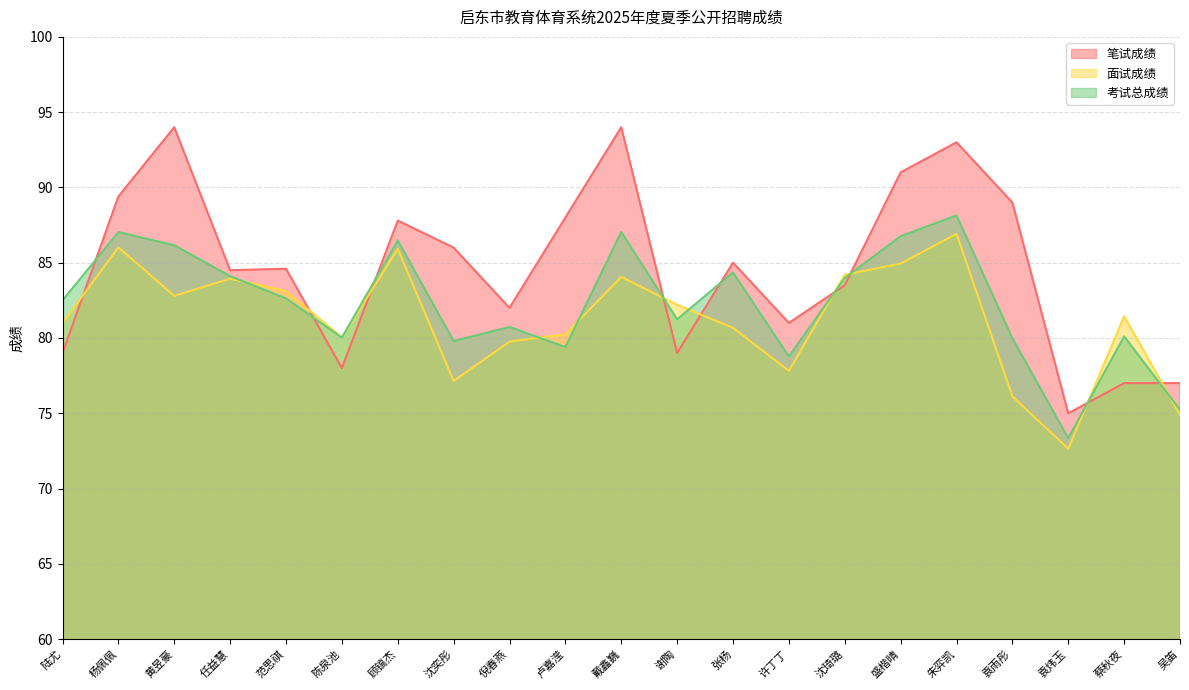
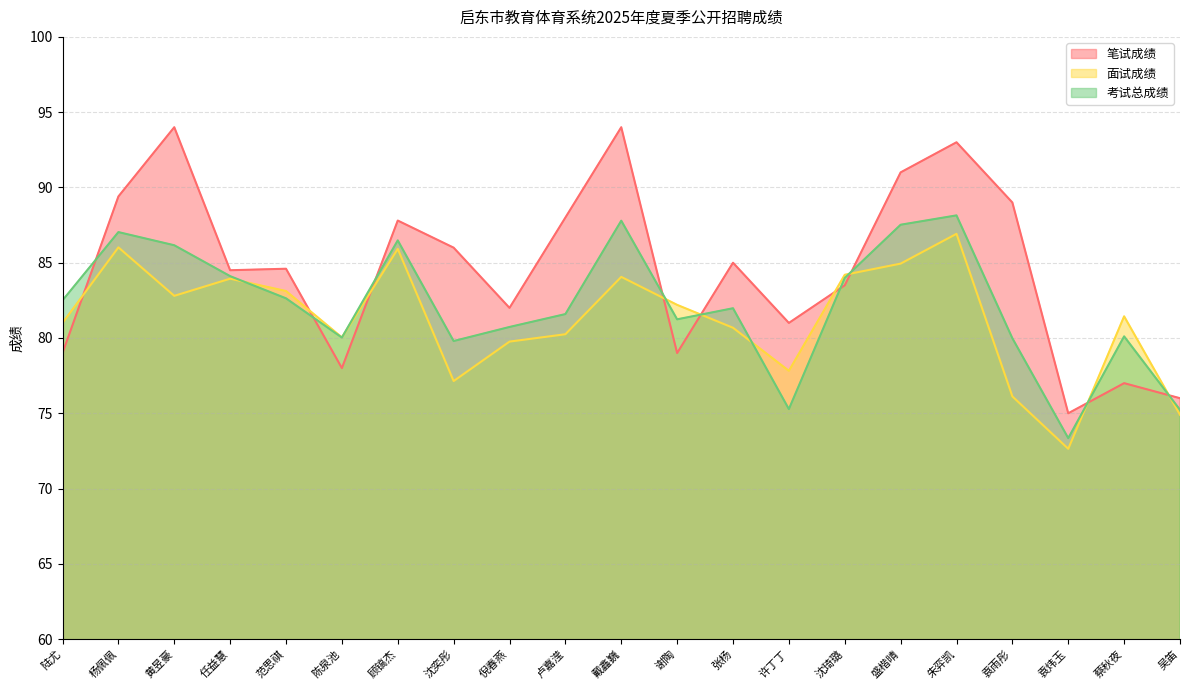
考试总成绩, 卢嘉滢: 79.4 -> 81.6
考试总成绩, 戴鑫巍: 87.0 -> 87.8
考试总成绩, 张杨: 84.4 -> 82.0
考试总成绩, 许丁丁: 78.8 -> 75.3
考试总成绩, 盛楷晴: 86.8 -> 87.5
笔试成绩, 吴笛: 77 -> 76
